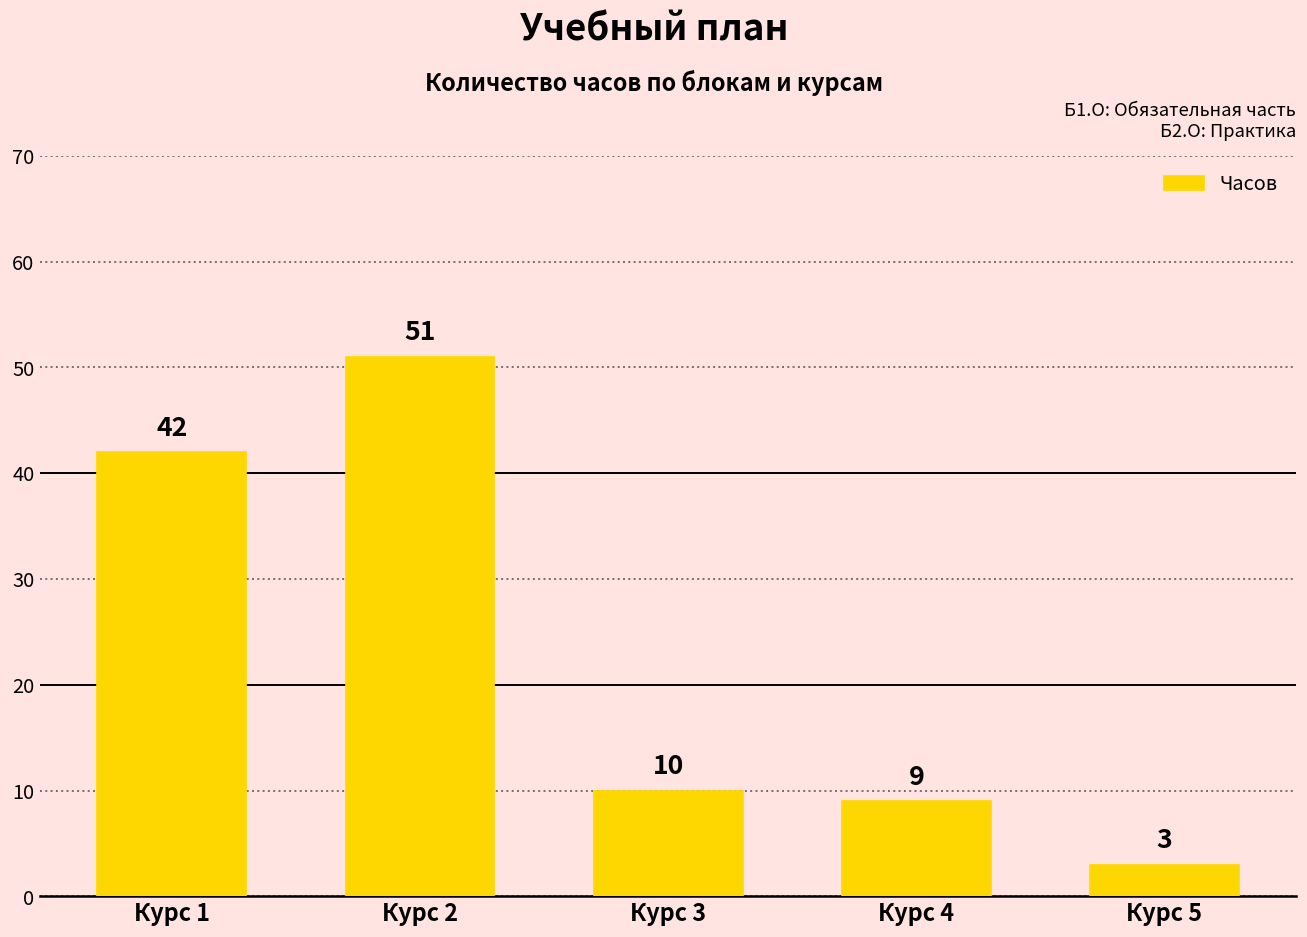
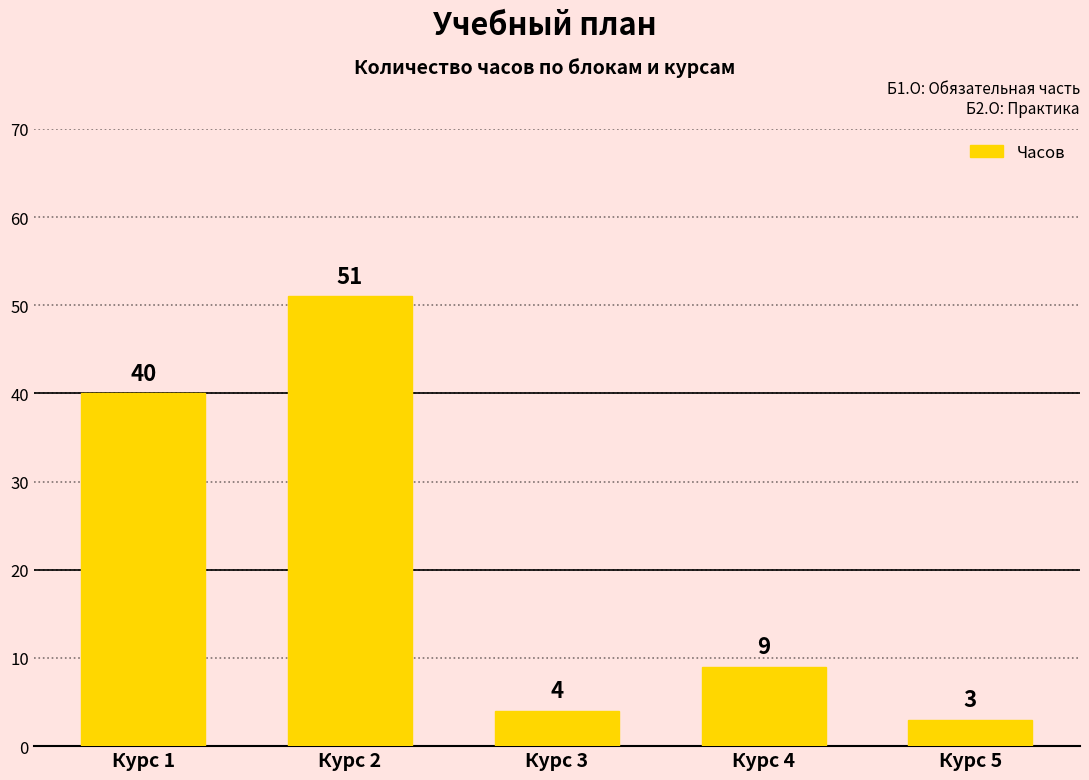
Курс 1: 42 -> 40
Курс 3: 10 -> 4
